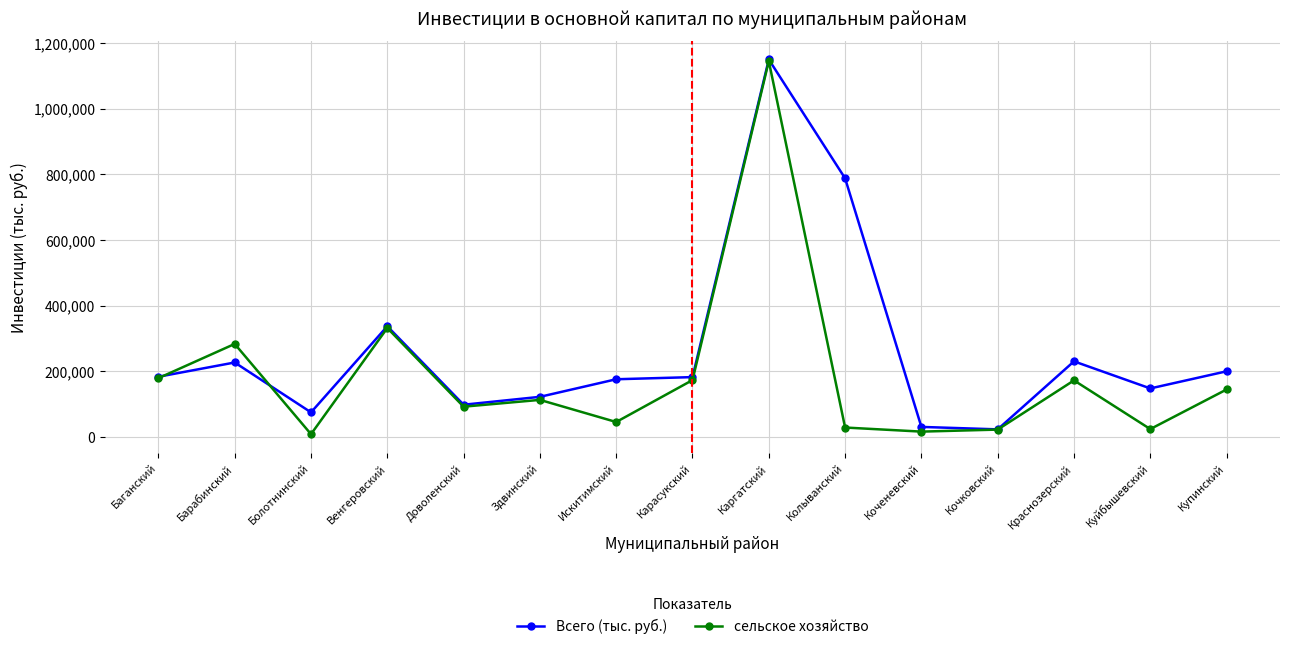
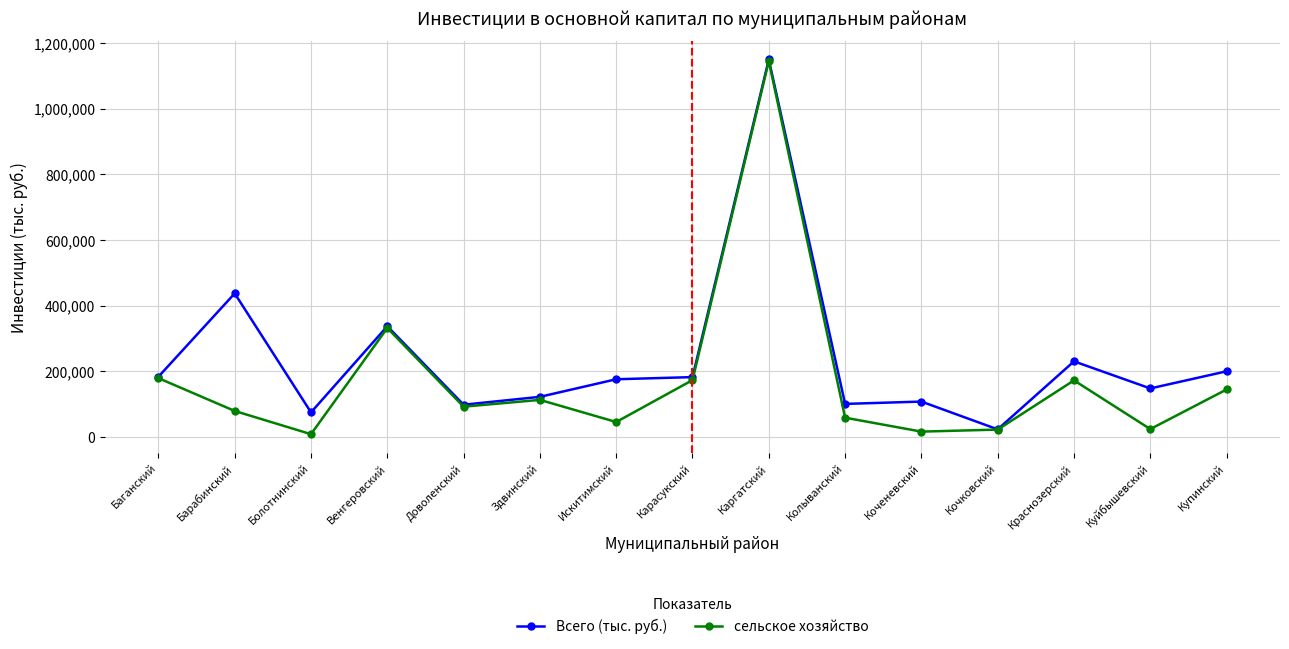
Всего (тыс. руб.), Барабинский: 230,000 -> 440,000
сельское хозяйство, Барабинский: 280,000 -> 80,000
Всего (тыс. руб.), Колыванский: 790,000 -> 100,000
сельское хозяйство, Колыванский: 30,000 -> 60,000
Всего (тыс. руб.), Коченевский: 30,000 -> 110,000
